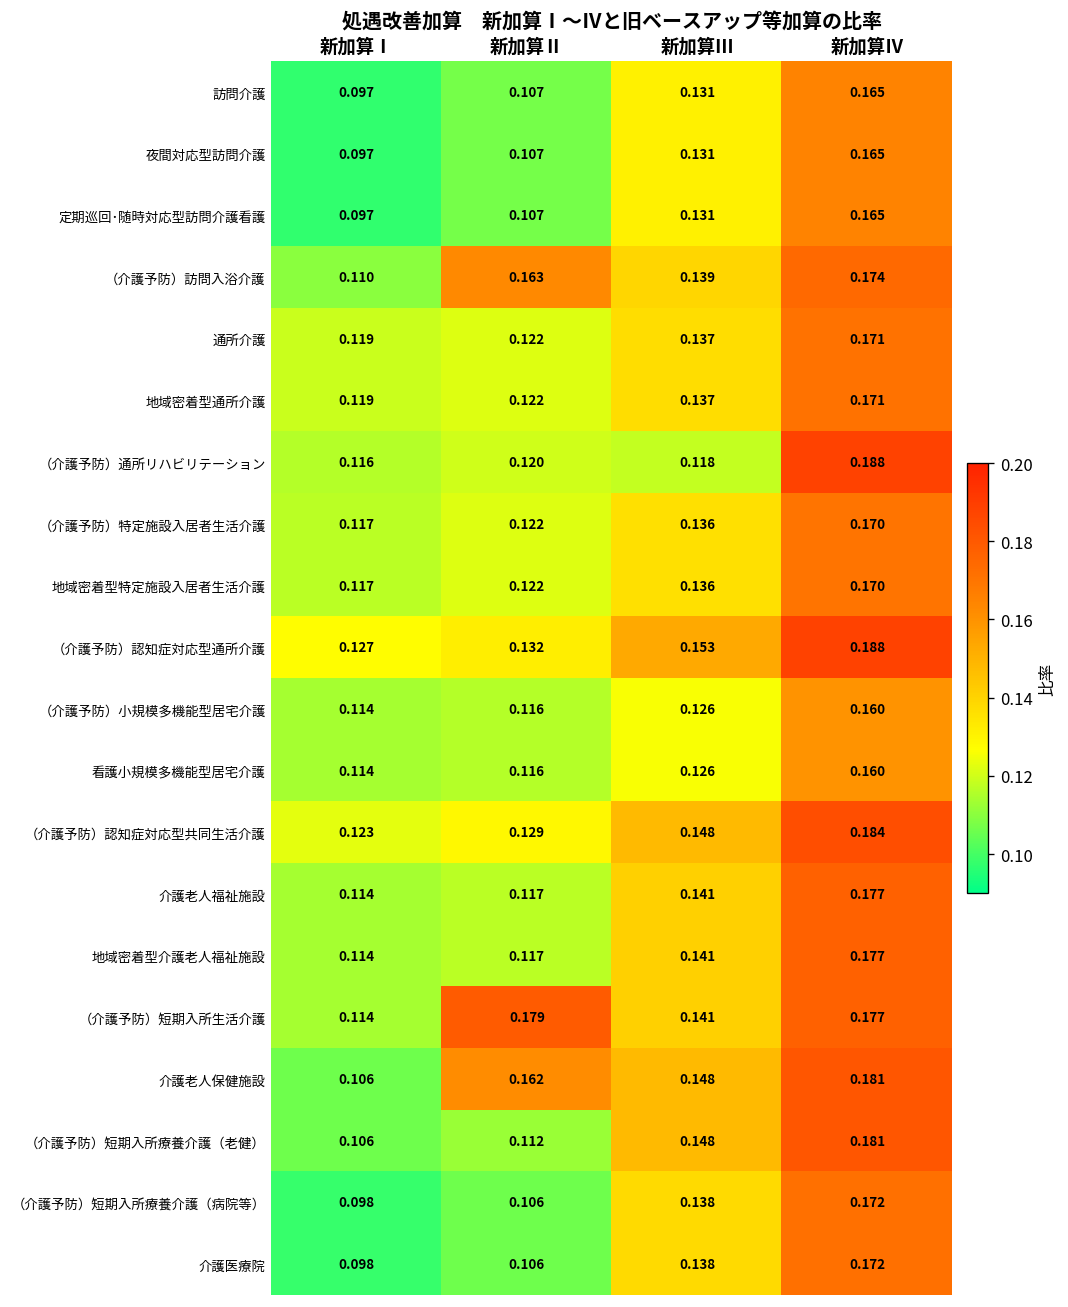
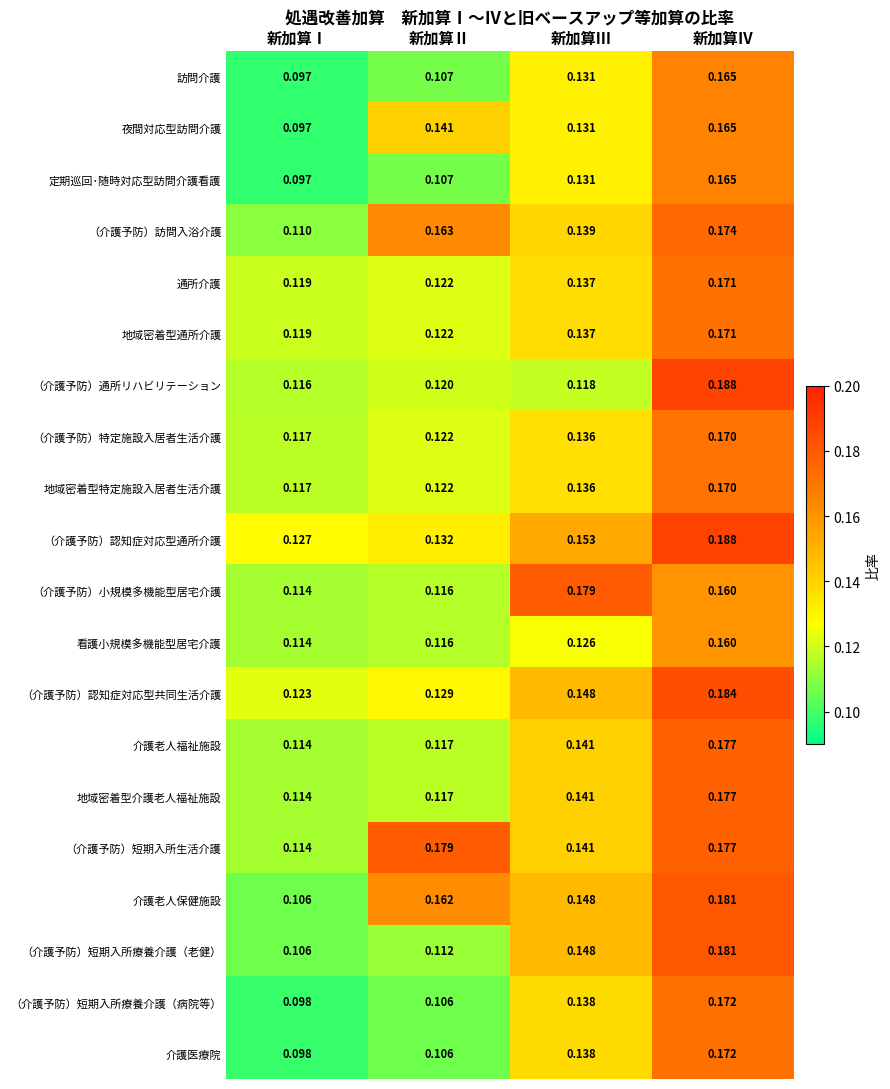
夜間対応型訪問介護, 新加算Ⅱ: 0.107 -> 0.141
（介護予防）小規模多機能型居宅介護, 新加算Ⅲ: 0.126 -> 0.179
